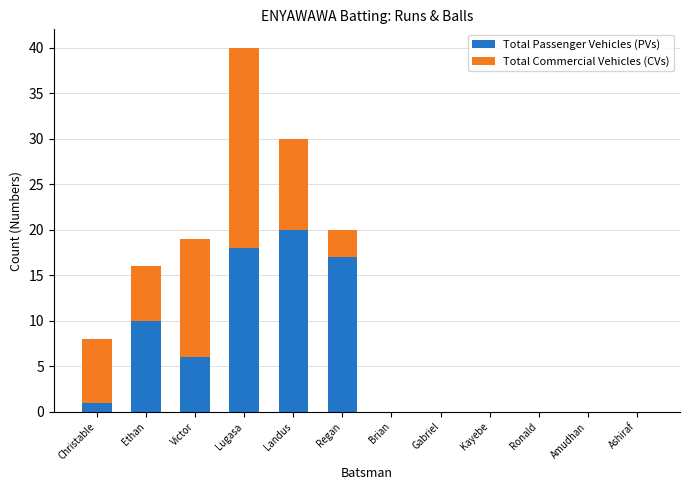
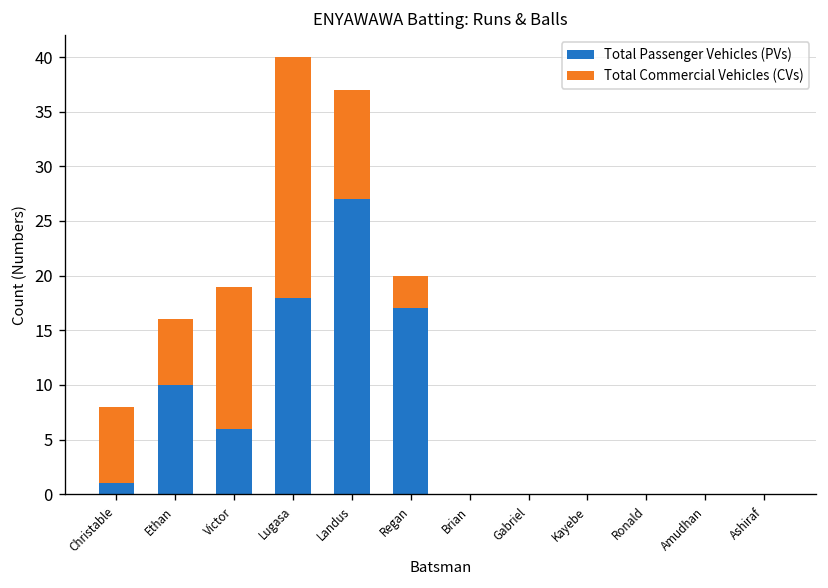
Total Passenger Vehicles (PVs), Landus: 20 -> 27
